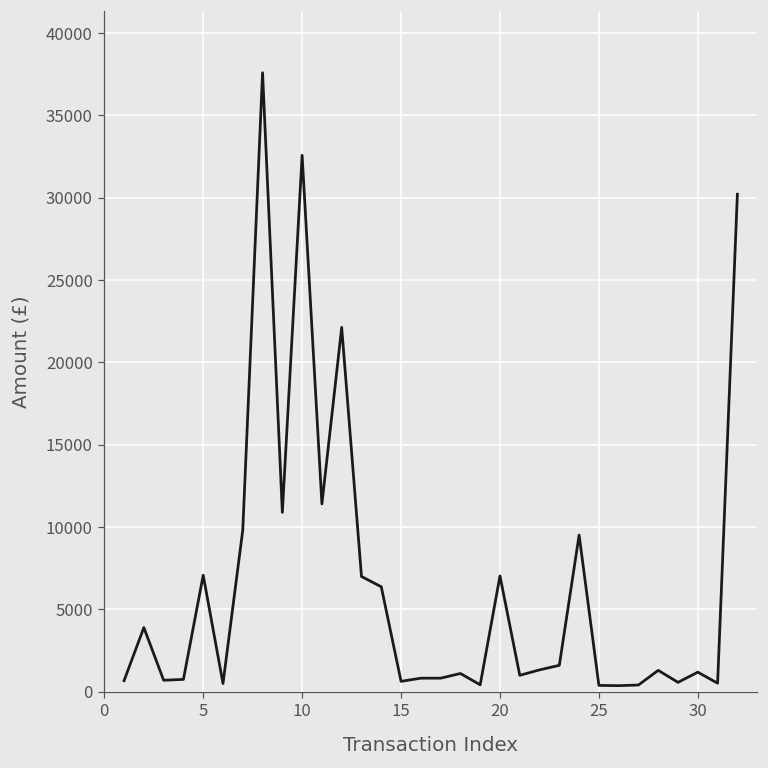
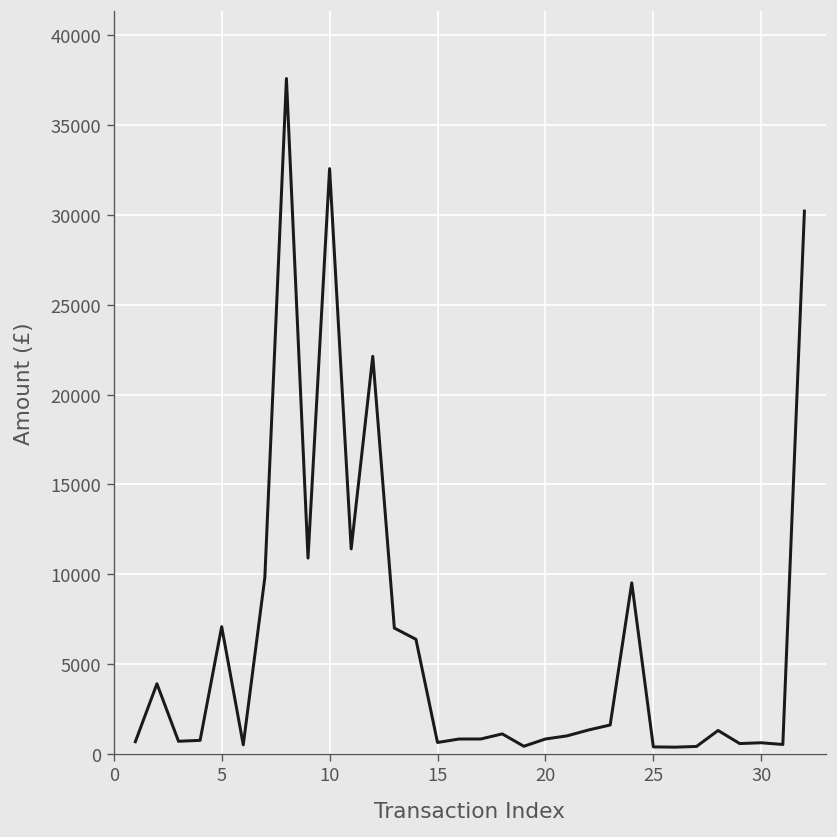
20: 7000 -> 800
30: 1200 -> 600
